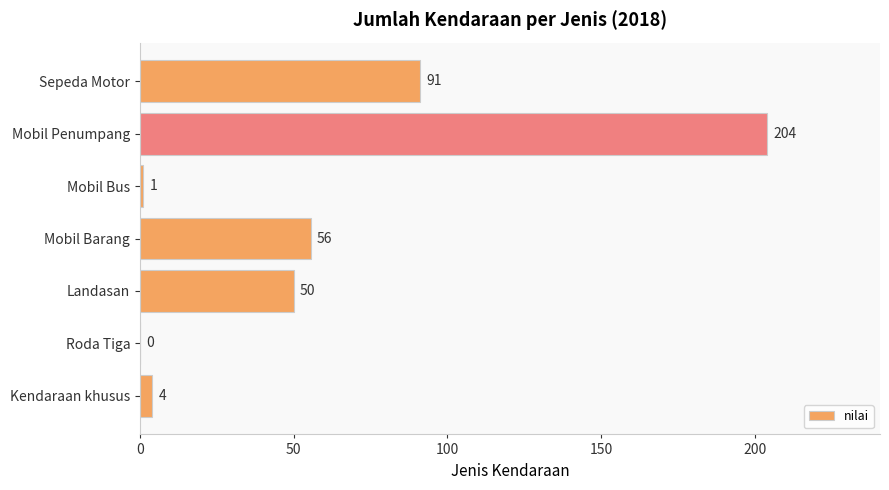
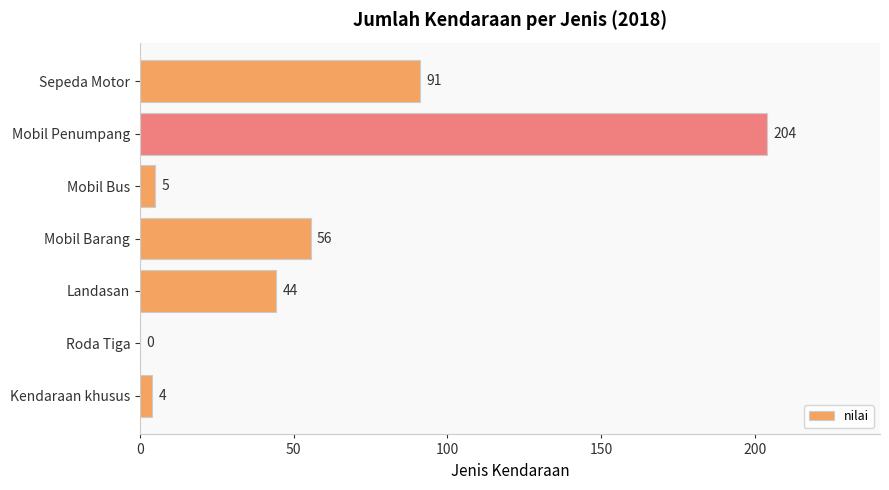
Mobil Bus: 1 -> 5
Landasan: 50 -> 44
